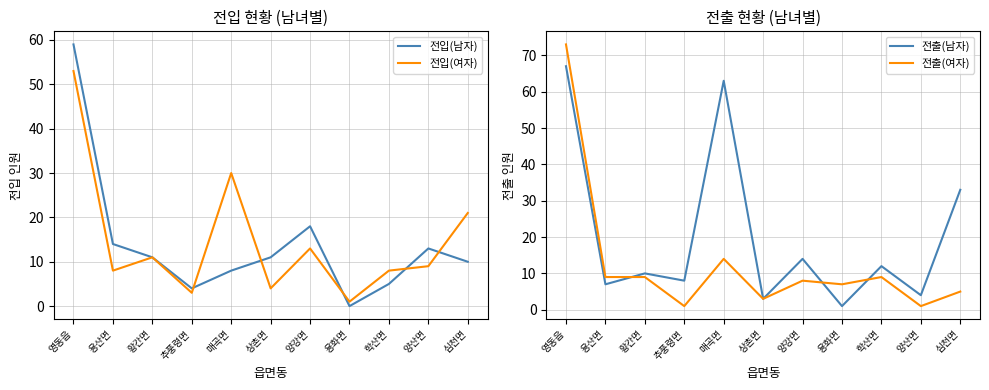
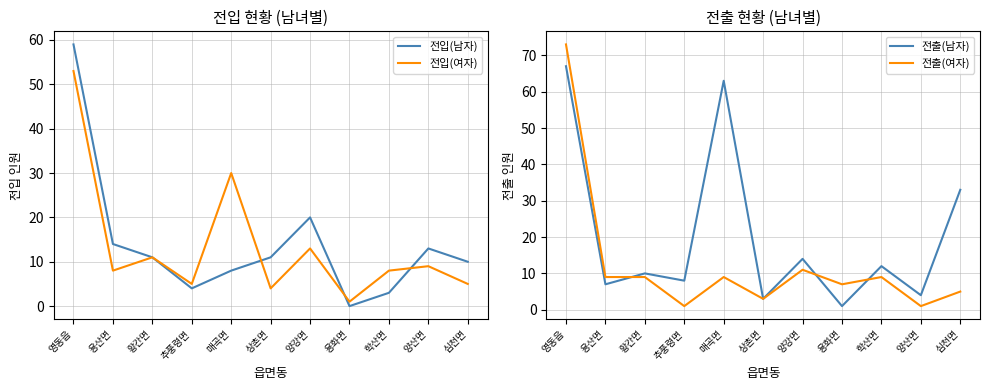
전입 현황 (남녀별), 전입(여자), 추풍령면: 3 -> 5
전입 현황 (남녀별), 전입(남자), 양강면: 18 -> 20
전입 현황 (남녀별), 전입(남자), 학산면: 5 -> 3
전입 현황 (남녀별), 전입(여자), 심천면: 21 -> 5
전출 현황 (남녀별), 전출(여자), 매곡면: 14 -> 9
전출 현황 (남녀별), 전출(여자), 양강면: 8 -> 11
